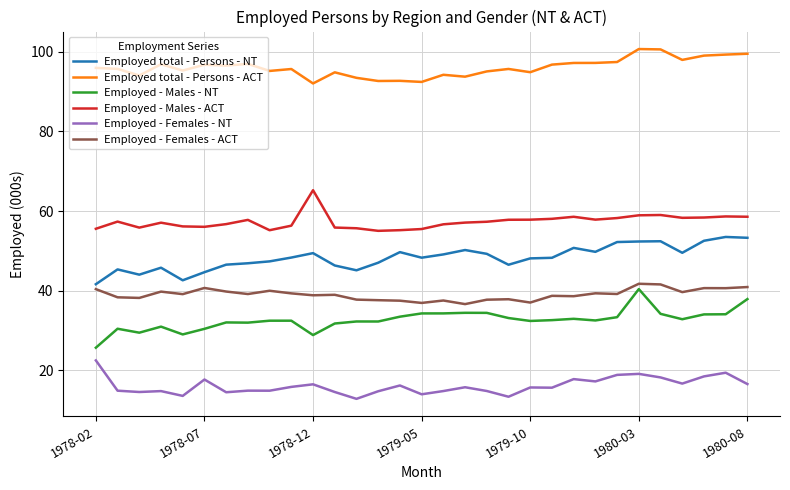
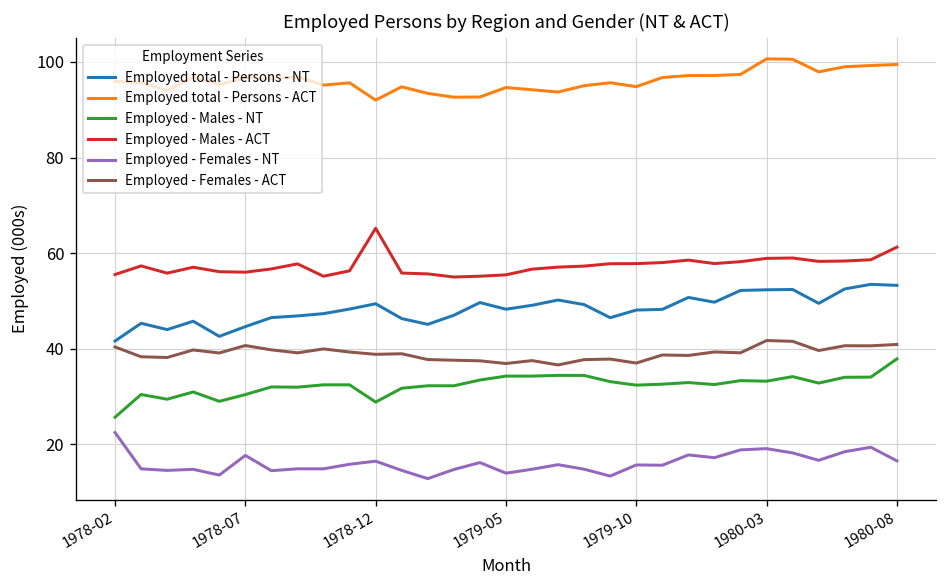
Employed total - Persons - ACT, 1979-05: 92 -> 95
Employed - Males - NT, 1980-03: 40 -> 33
Employed - Males - ACT, 1980-08: 59 -> 61
